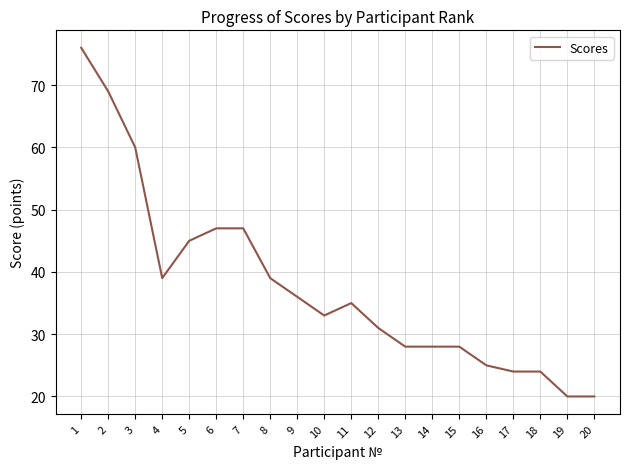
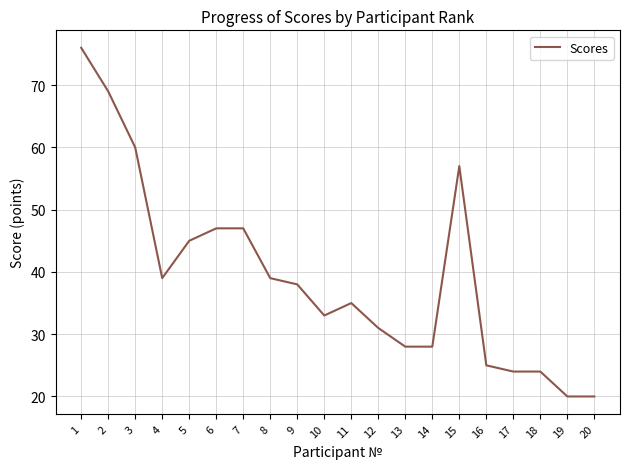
9: 36 -> 38
15: 28 -> 57
